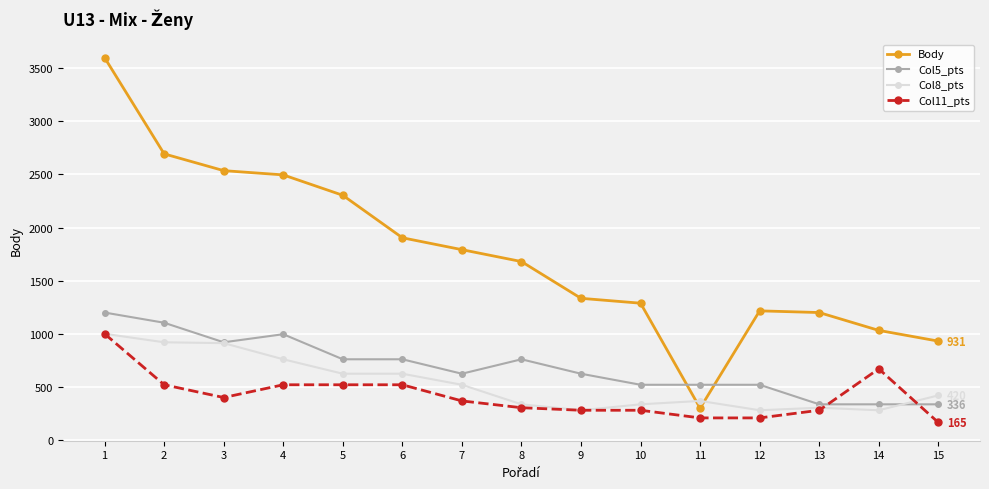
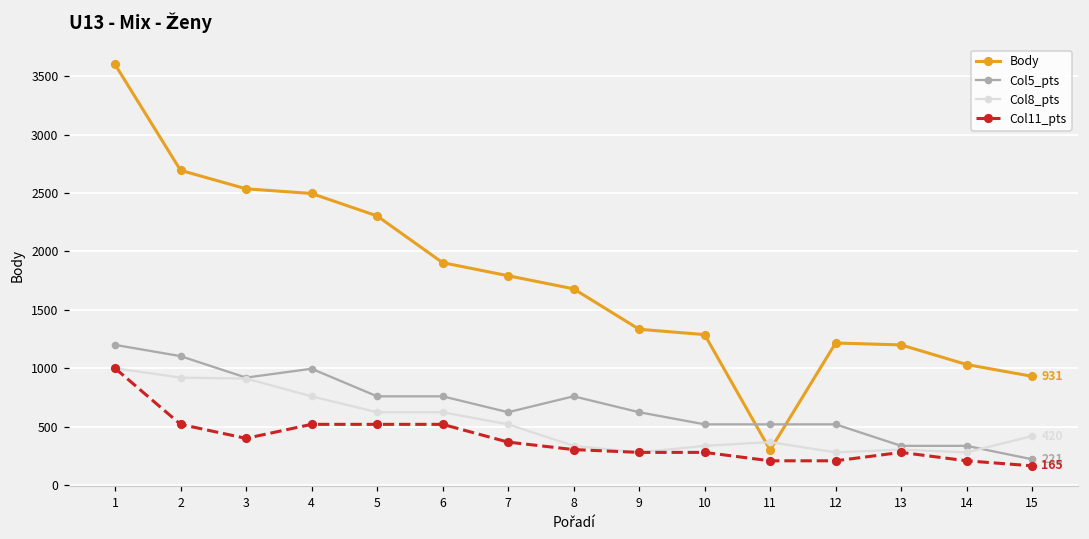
Col11_pts, 14: 670 -> 210
Col5_pts, 15: 336 -> 221
